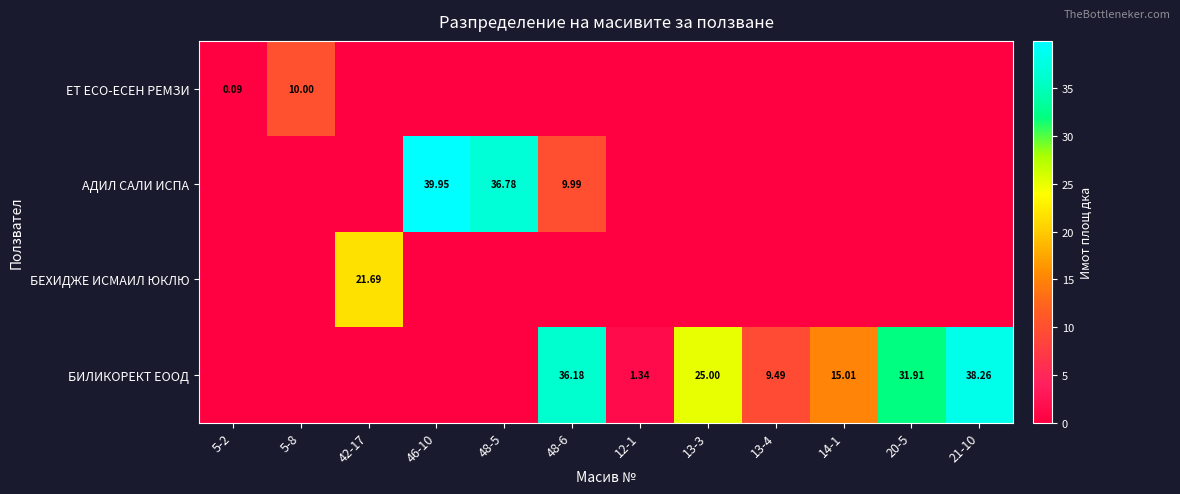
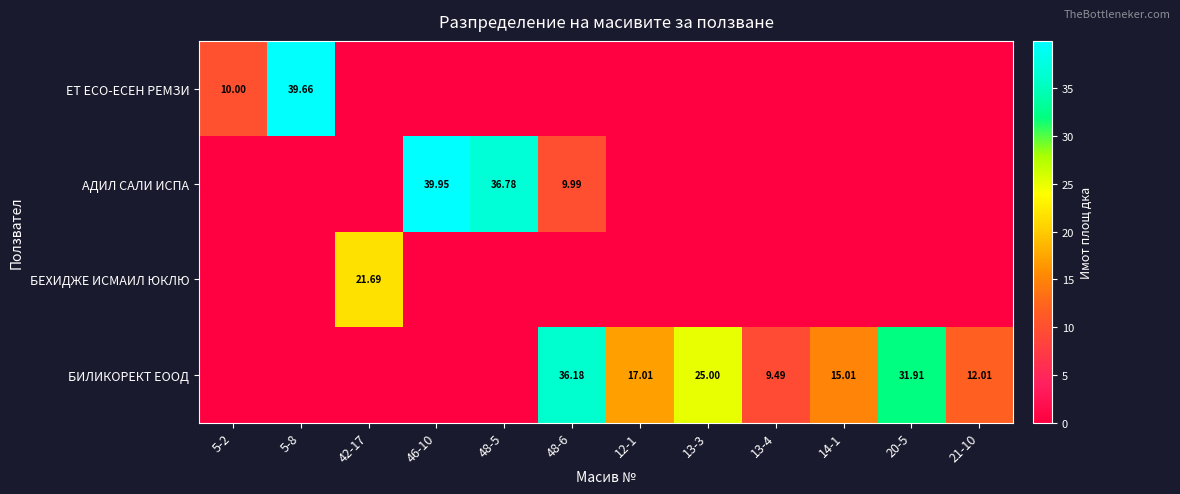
ЕТ ЕСО-ЕСЕН РЕМЗИ, 5-2: 0.09 -> 10.00
ЕТ ЕСО-ЕСЕН РЕМЗИ, 5-8: 10.00 -> 39.66
БИЛИКОРЕКТ ЕООД, 12-1: 1.34 -> 17.01
БИЛИКОРЕКТ ЕООД, 21-10: 38.26 -> 12.01
